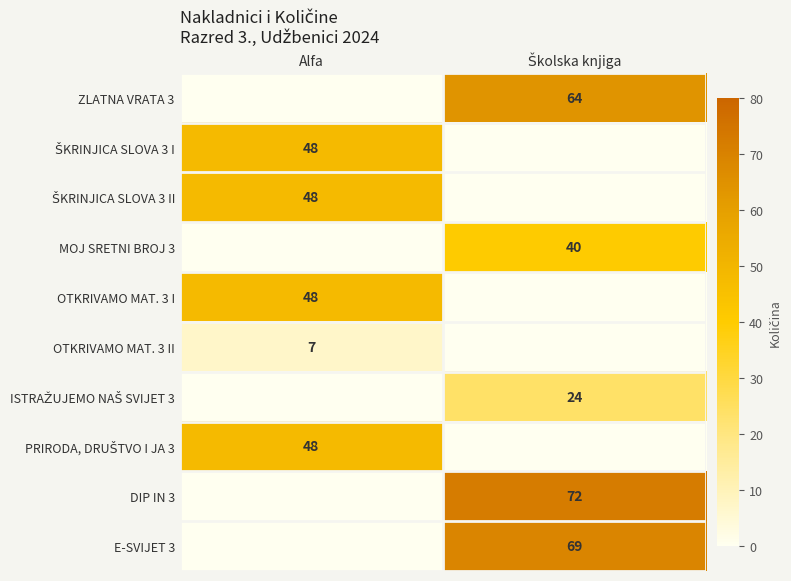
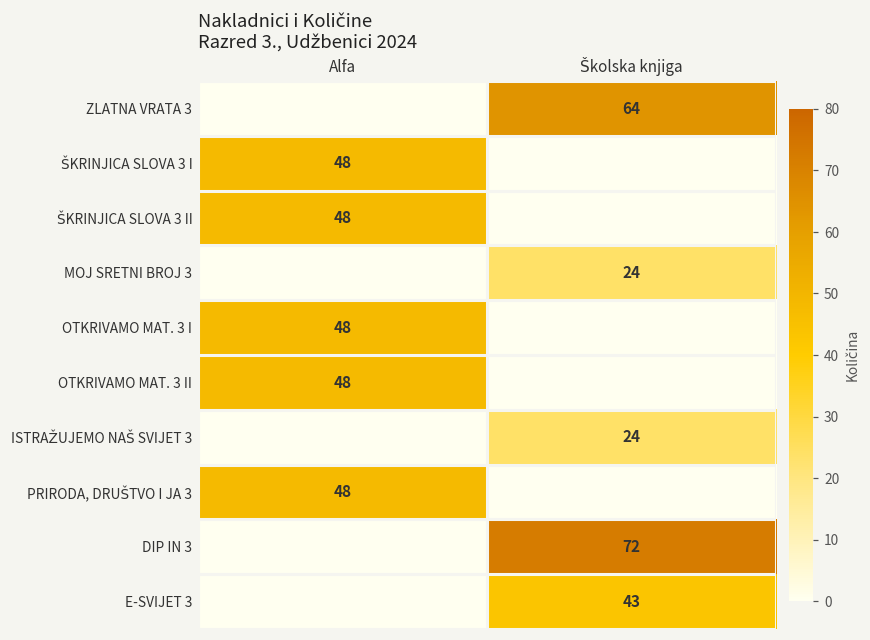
MOJ SRETNI BROJ 3, Školska knjiga: 40 -> 24
OTKRIVAMO MAT. 3 II, Alfa: 7 -> 48
E-SVIJET 3, Školska knjiga: 69 -> 43
